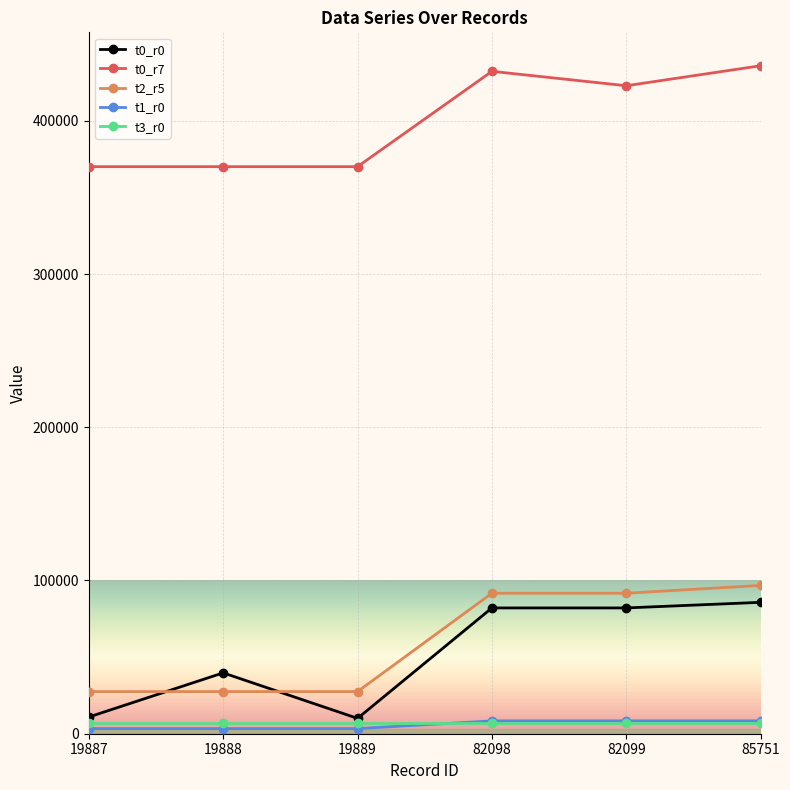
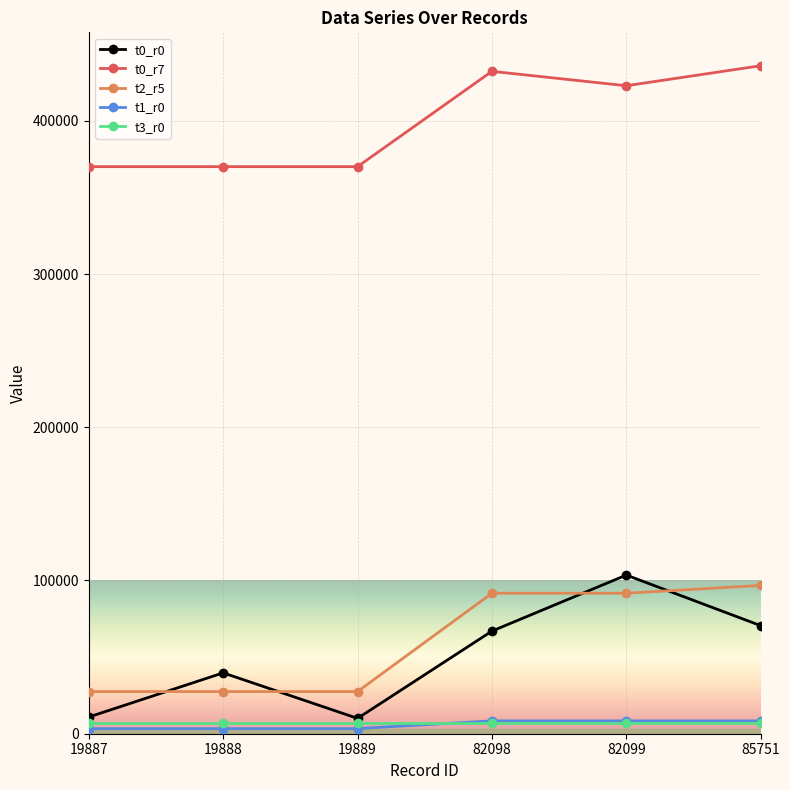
t0_r0, 82098: 82000 -> 67000
t0_r0, 82099: 82000 -> 104000
t0_r0, 85751: 86000 -> 71000
